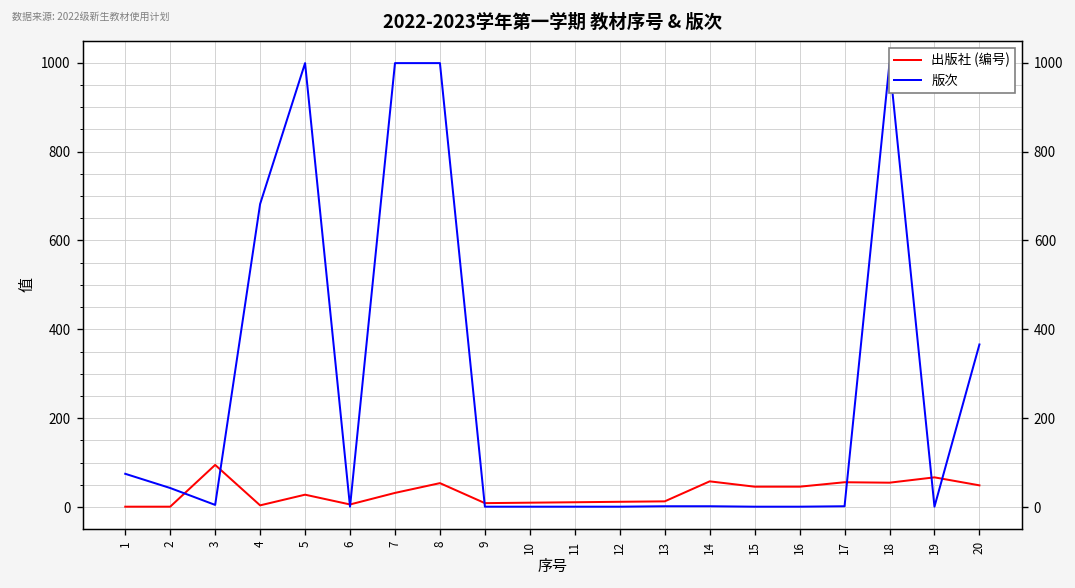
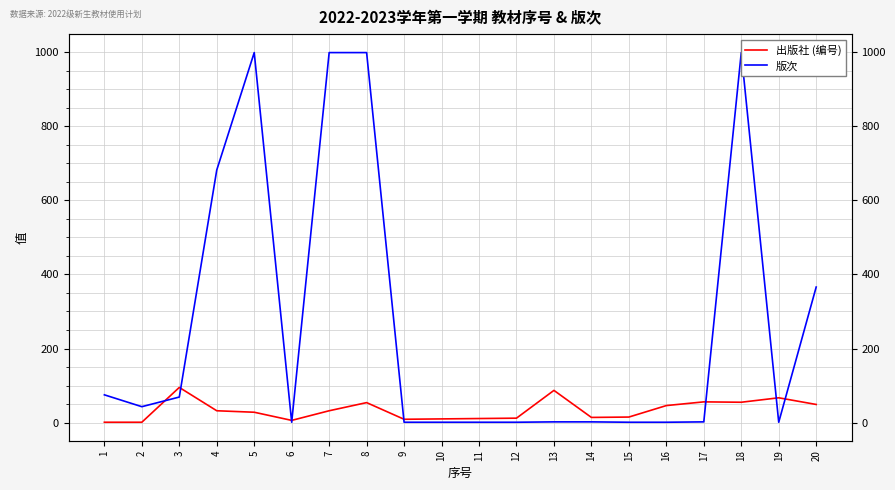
版次, 3: 10 -> 70
出版社 (编号), 4: 0 -> 30
出版社 (编号), 13: 10 -> 90
出版社 (编号), 14: 60 -> 10
出版社 (编号), 15: 50 -> 20
